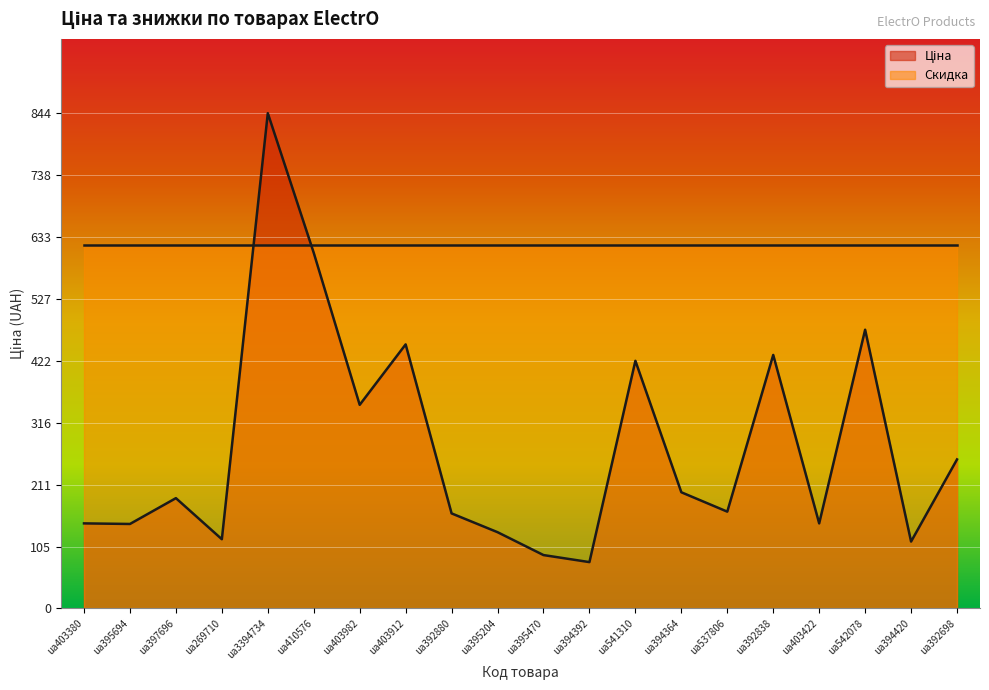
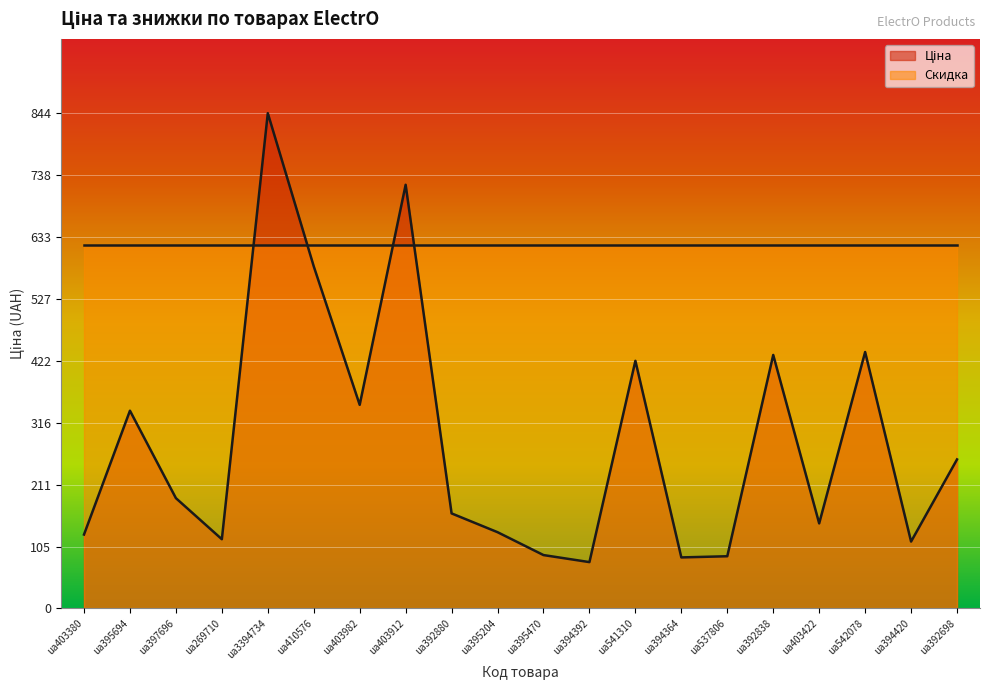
Ціна, ua403380: 150 -> 130
Ціна, ua395694: 140 -> 340
Ціна, ua410576: 610 -> 580
Ціна, ua403912: 450 -> 720
Ціна, ua394364: 200 -> 90
Ціна, ua537806: 170 -> 90
Ціна, ua542078: 480 -> 440
